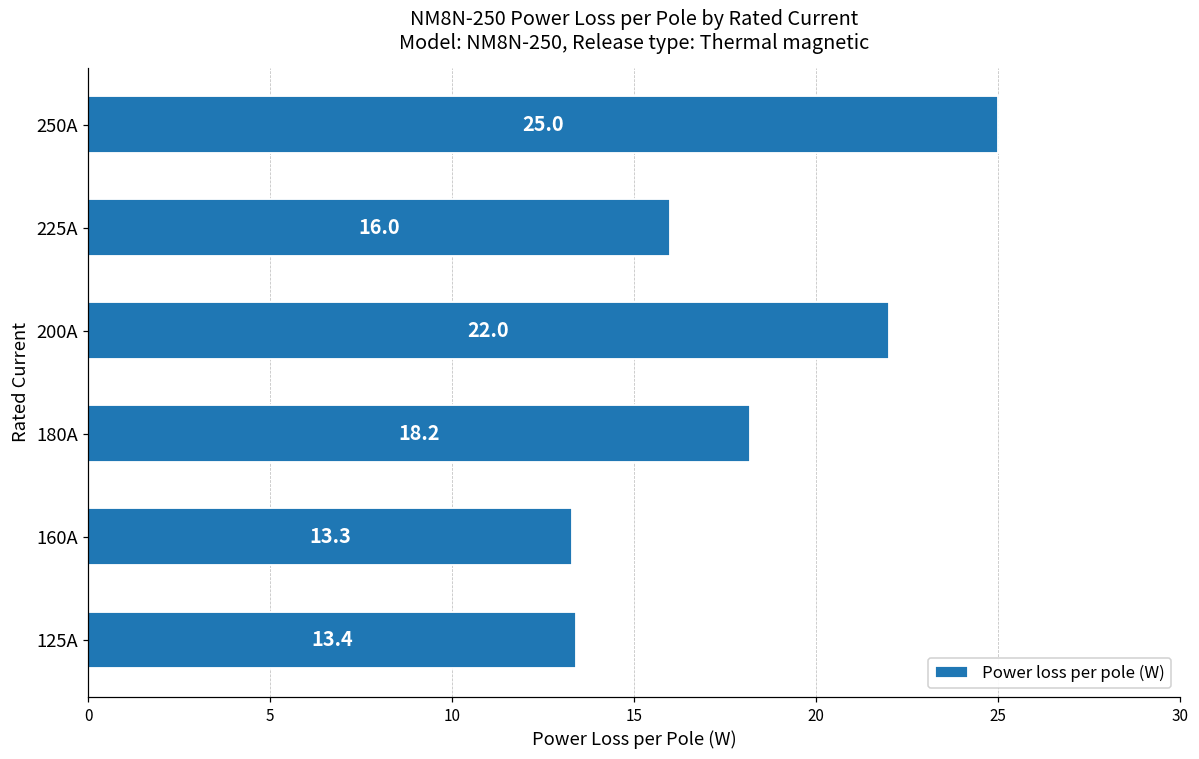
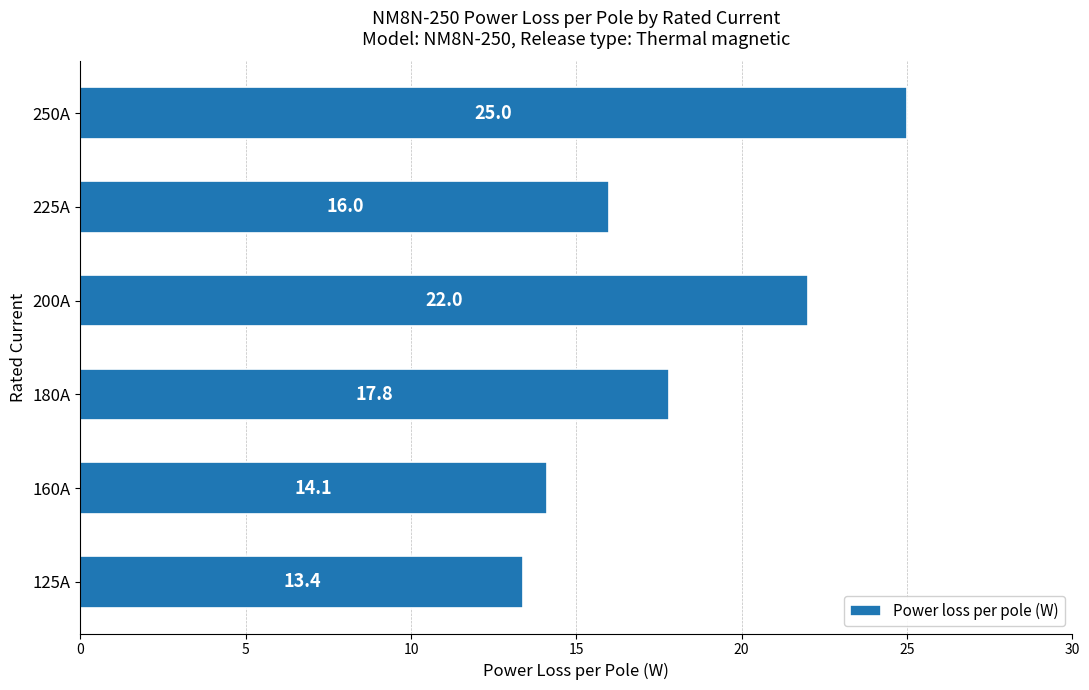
180A: 18.2 -> 17.8
160A: 13.3 -> 14.1
